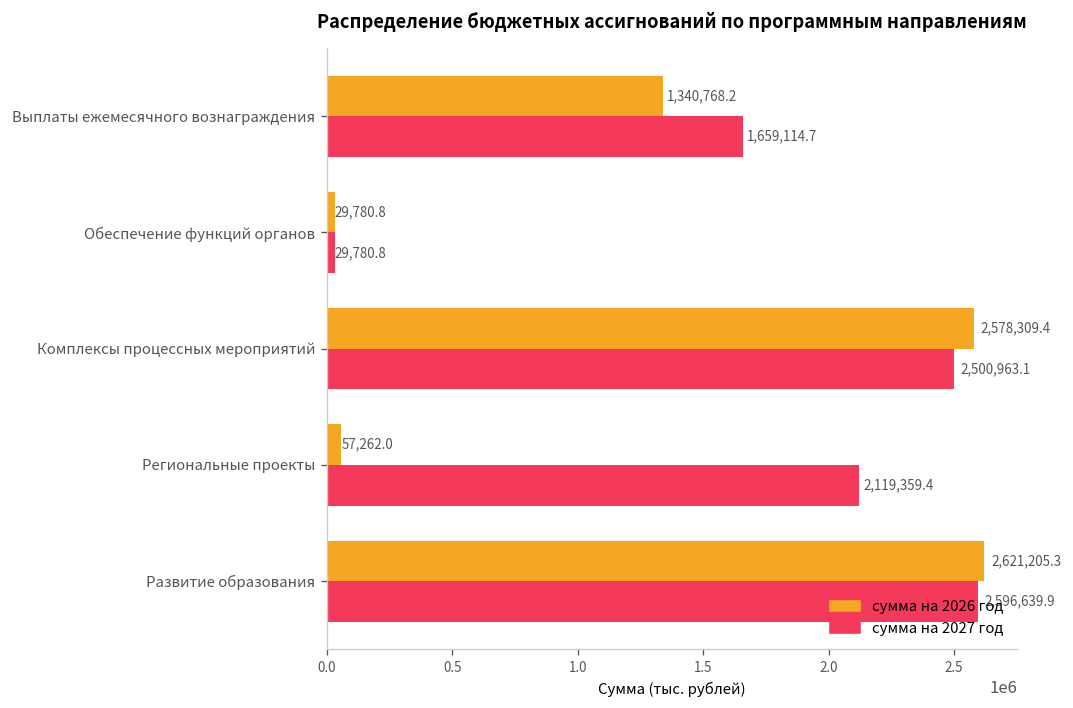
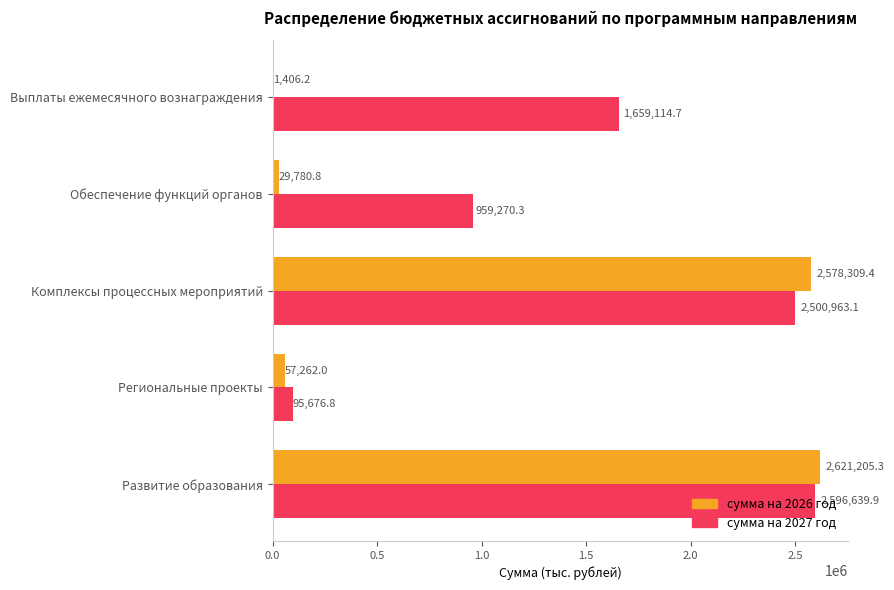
сумма на 2026 год, Выплаты ежемесячного вознаграждения: 1,340,768.2 -> 1,406.2
сумма на 2027 год, Обеспечение функций органов: 29,780.8 -> 959,270.3
сумма на 2027 год, Региональные проекты: 2,119,359.4 -> 95,676.8
